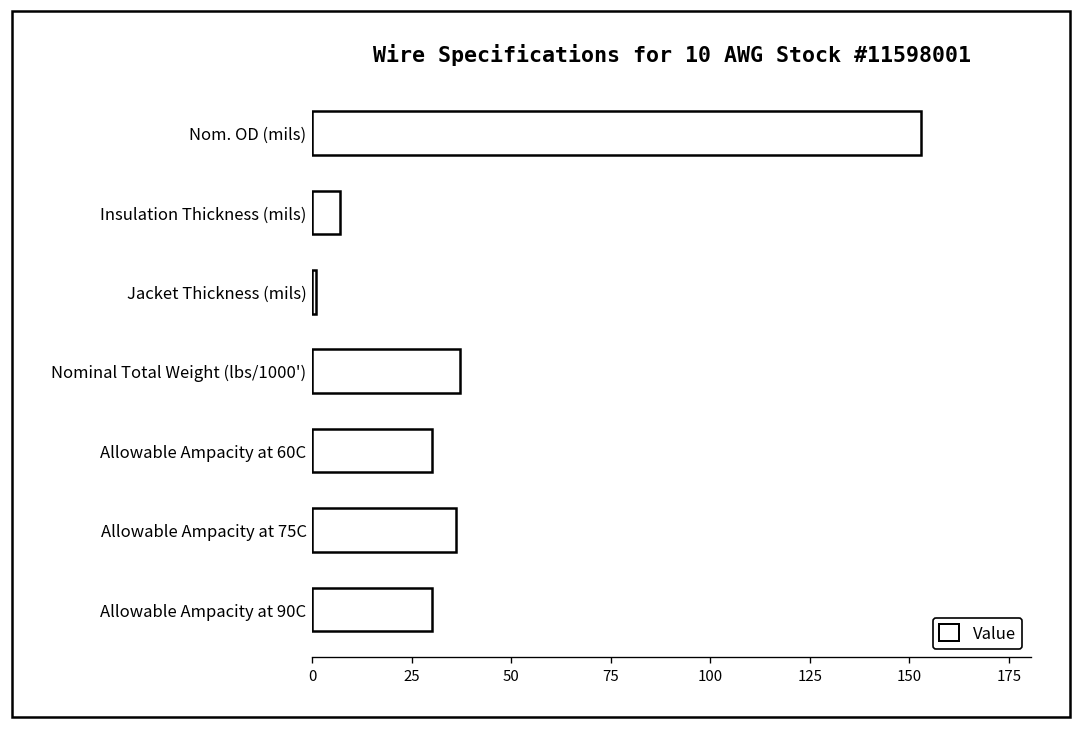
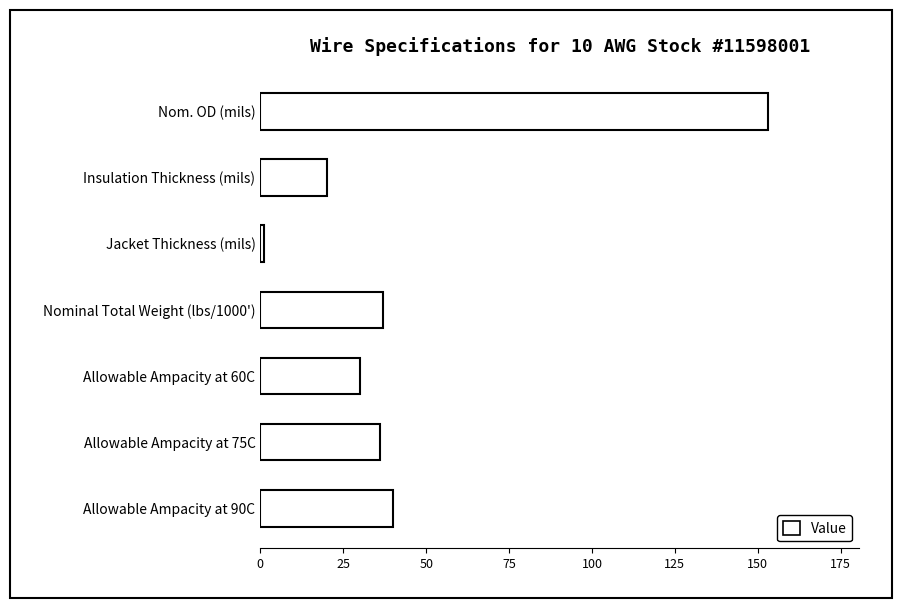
Insulation Thickness (mils): 7 -> 20
Allowable Ampacity at 90C: 30 -> 40
